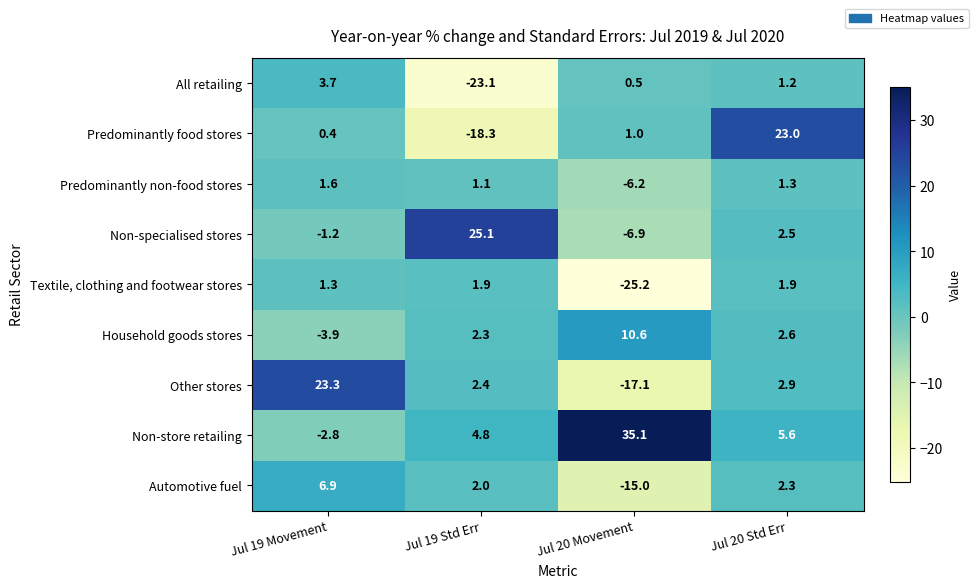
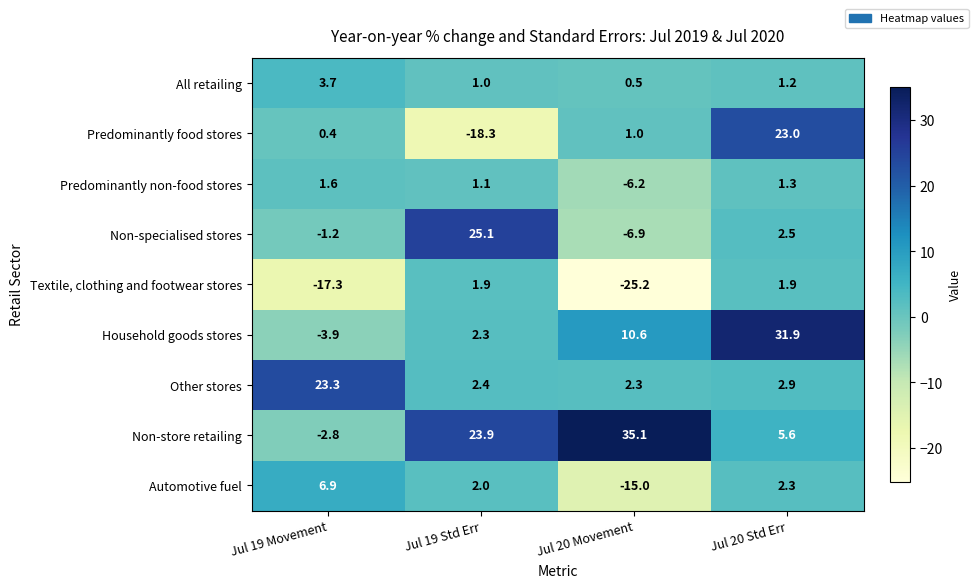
All retailing, Jul 19 Std Err: -23.1 -> 1.0
Textile, clothing and footwear stores, Jul 19 Movement: 1.3 -> -17.3
Household goods stores, Jul 20 Std Err: 2.6 -> 31.9
Other stores, Jul 20 Movement: -17.1 -> 2.3
Non-store retailing, Jul 19 Std Err: 4.8 -> 23.9
